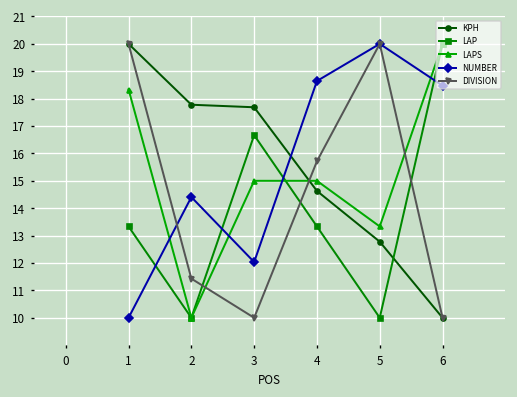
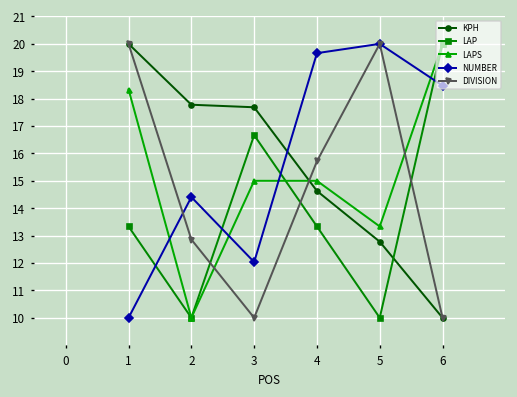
DIVISION, 2: 11.4 -> 12.9
NUMBER, 4: 18.6 -> 19.7
